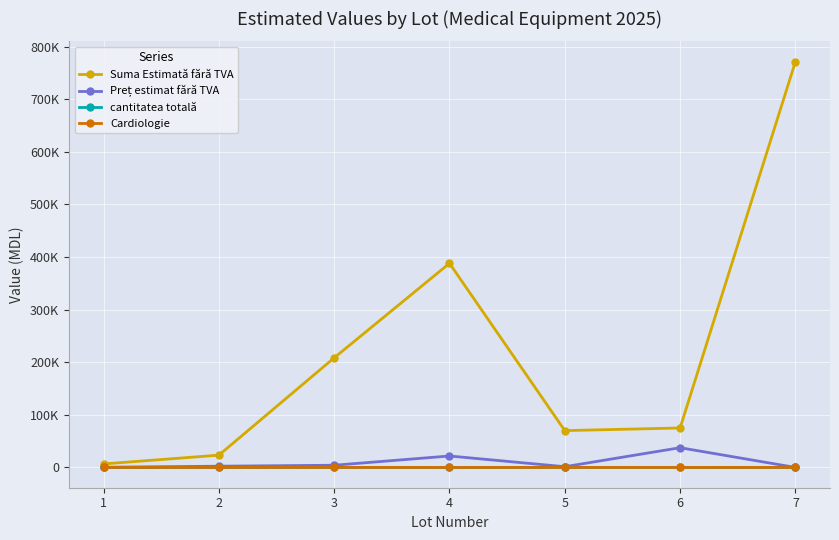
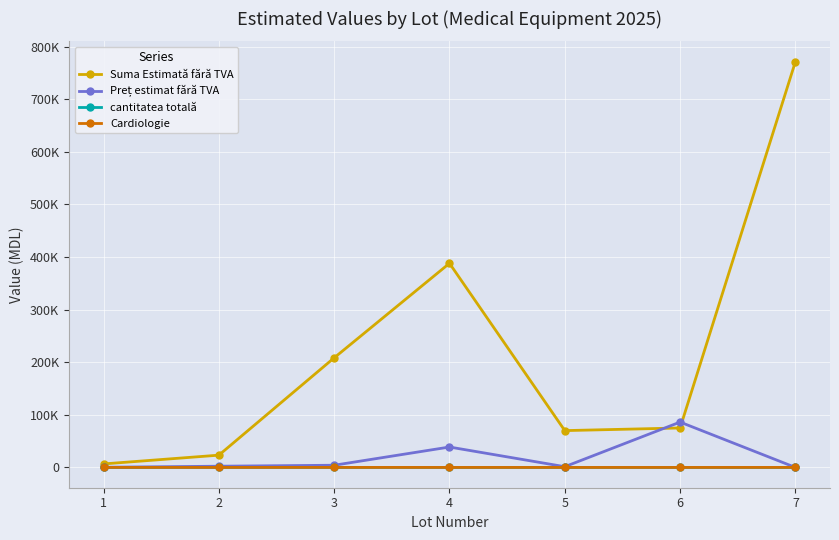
Preț estimat fără TVA, 4: 20000 -> 40000
Preț estimat fără TVA, 6: 40000 -> 90000
